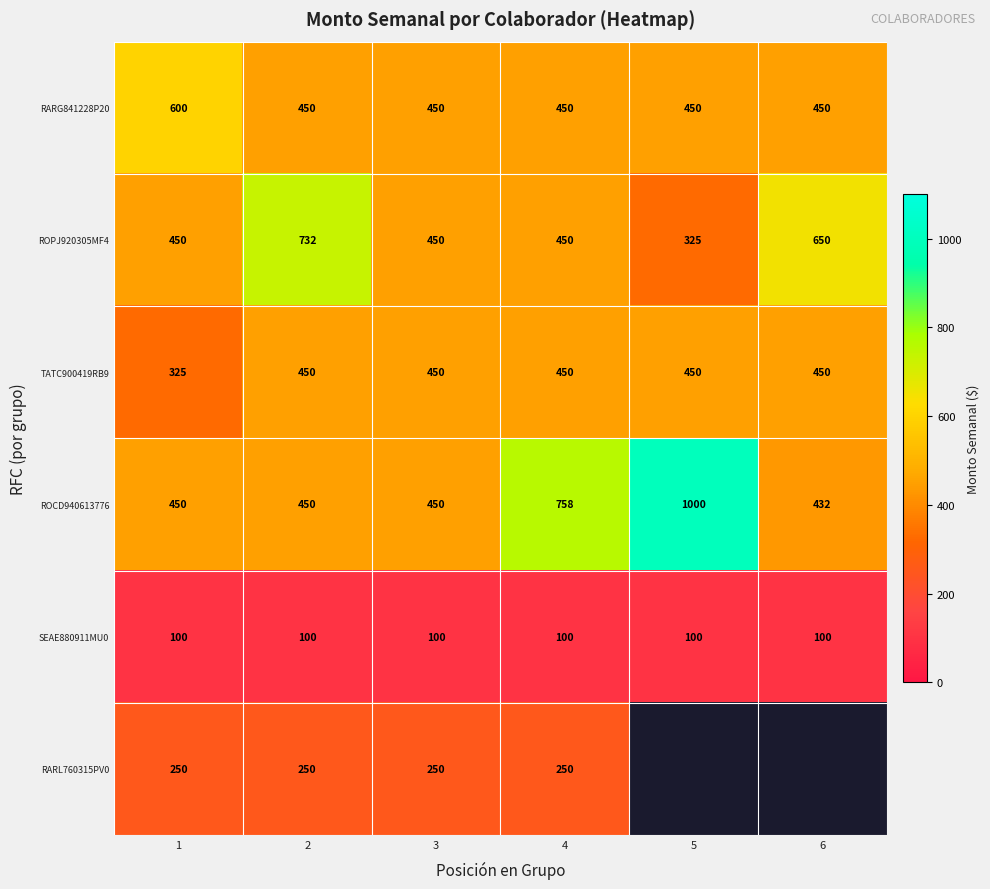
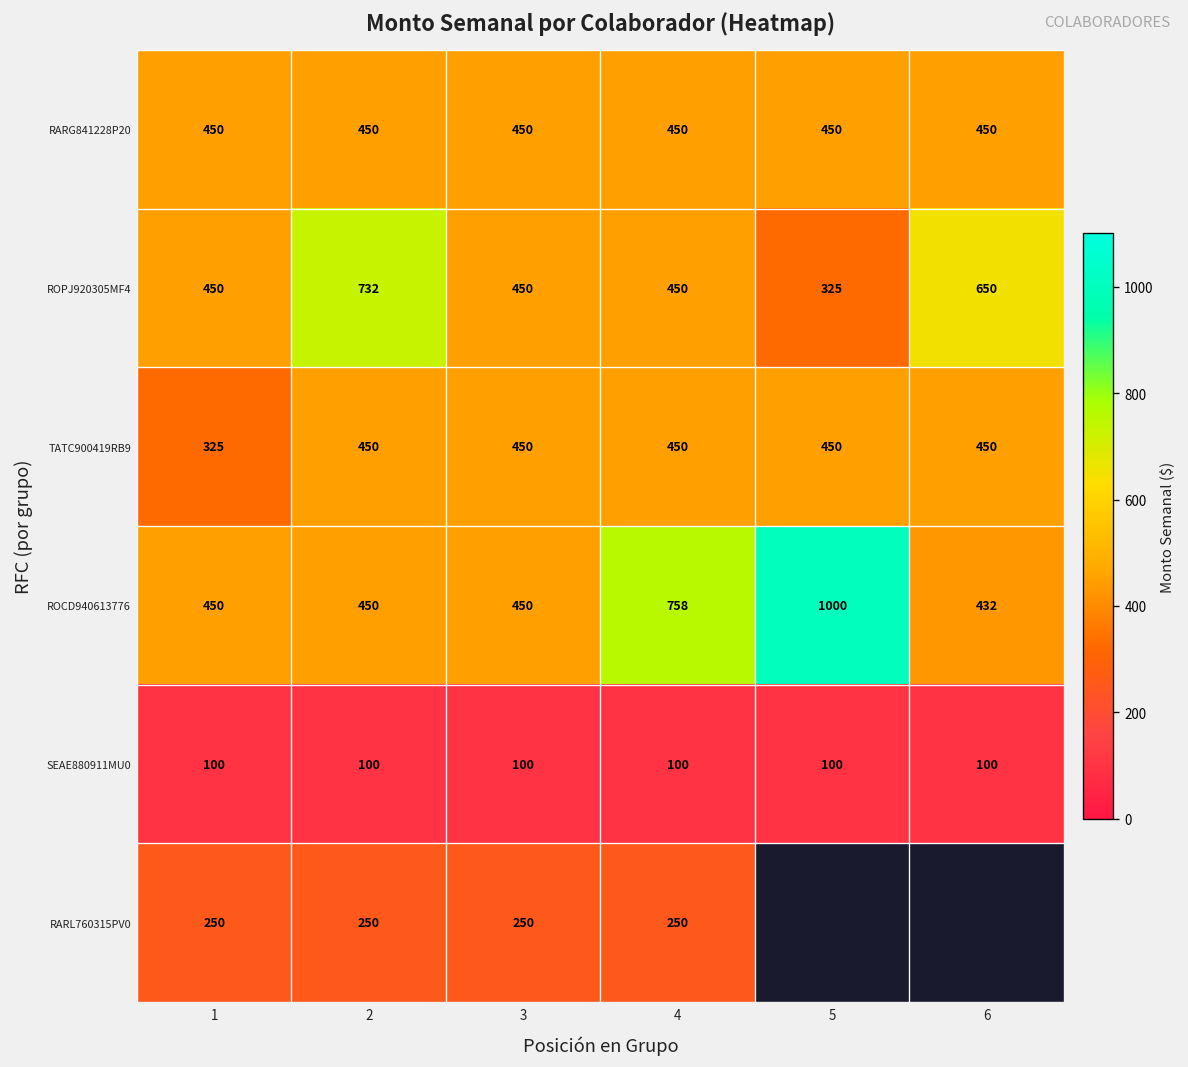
RARG841228P20, 1: 600 -> 450
